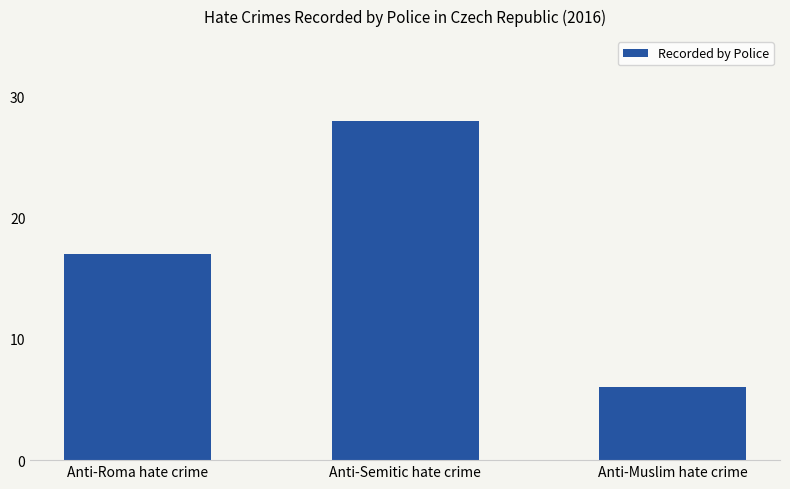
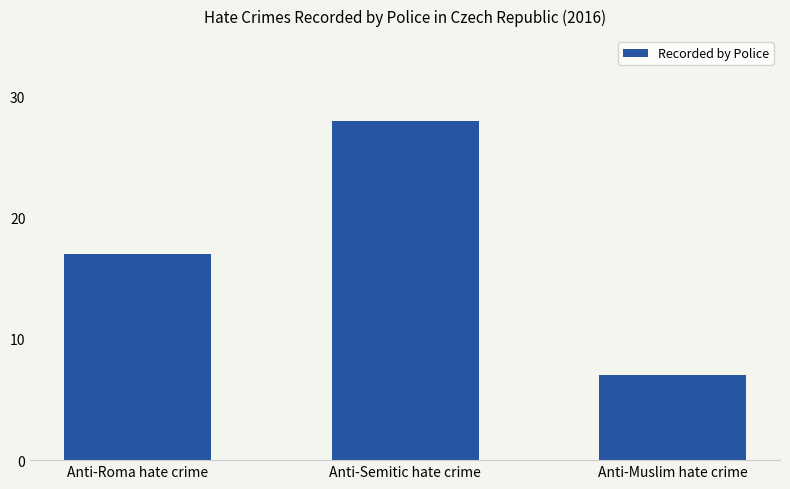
Anti-Muslim hate crime: 6 -> 7
